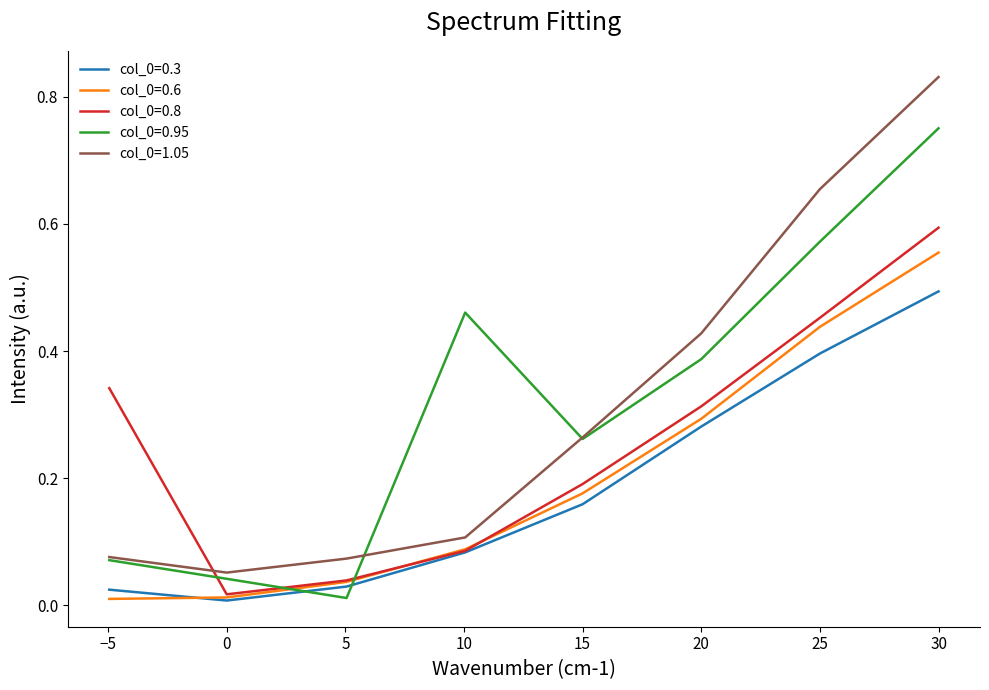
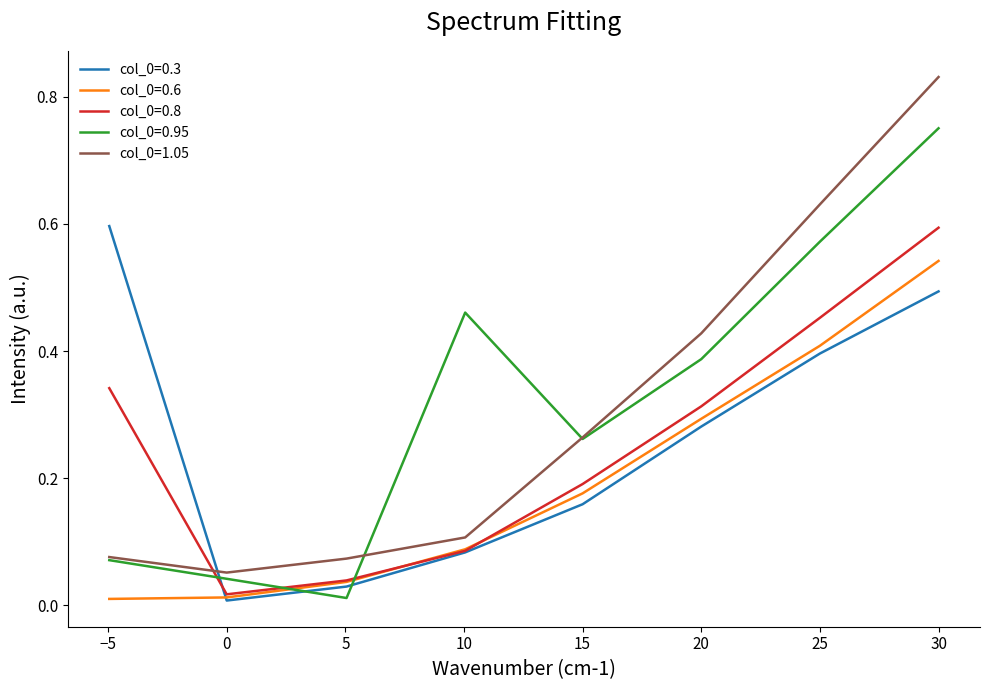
col_0=0.3, −5: 0.02 -> 0.60
col_0=0.6, 25: 0.44 -> 0.41
col_0=1.05, 25: 0.65 -> 0.63
col_0=0.6, 30: 0.56 -> 0.54
